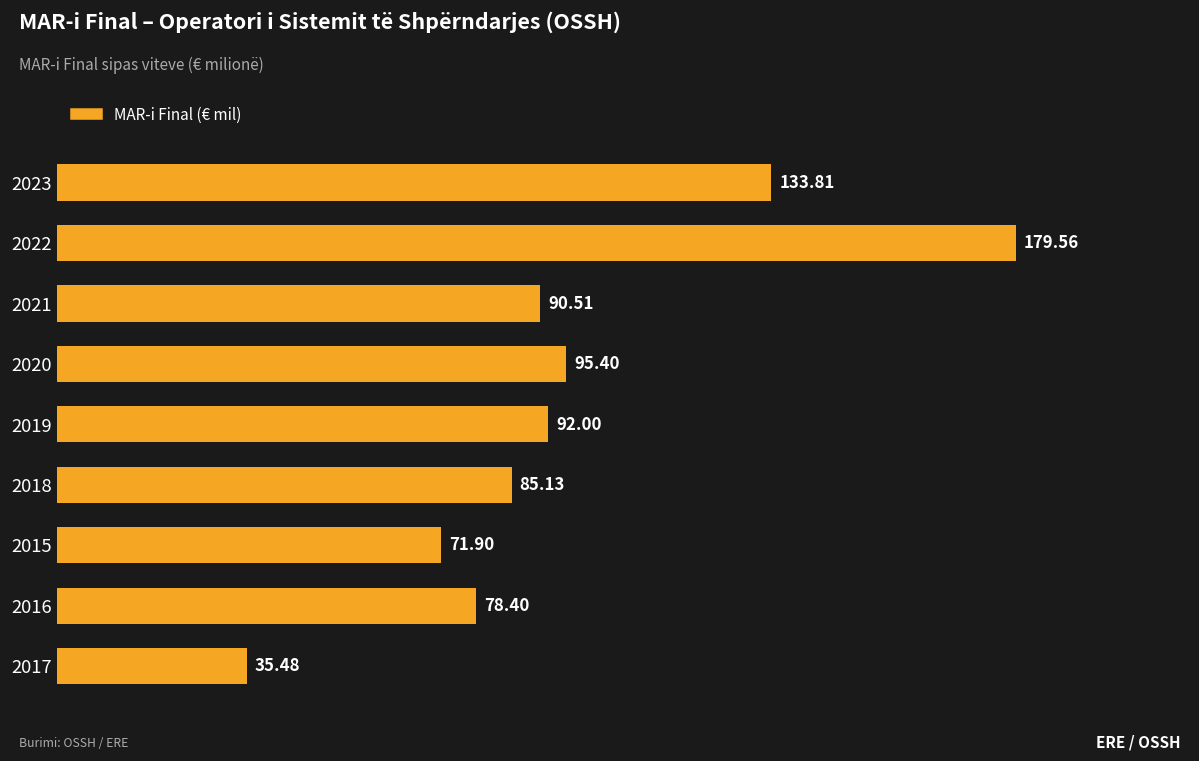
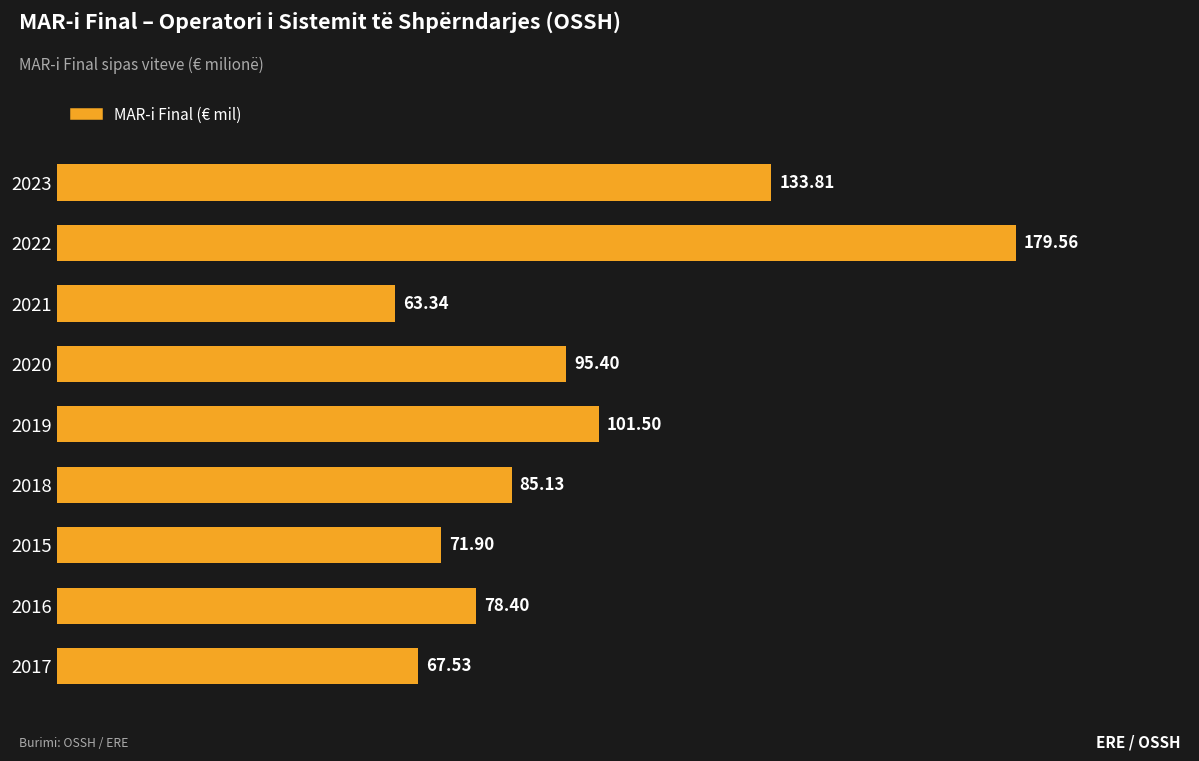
2021: 90.51 -> 63.34
2019: 92.00 -> 101.50
2017: 35.48 -> 67.53
